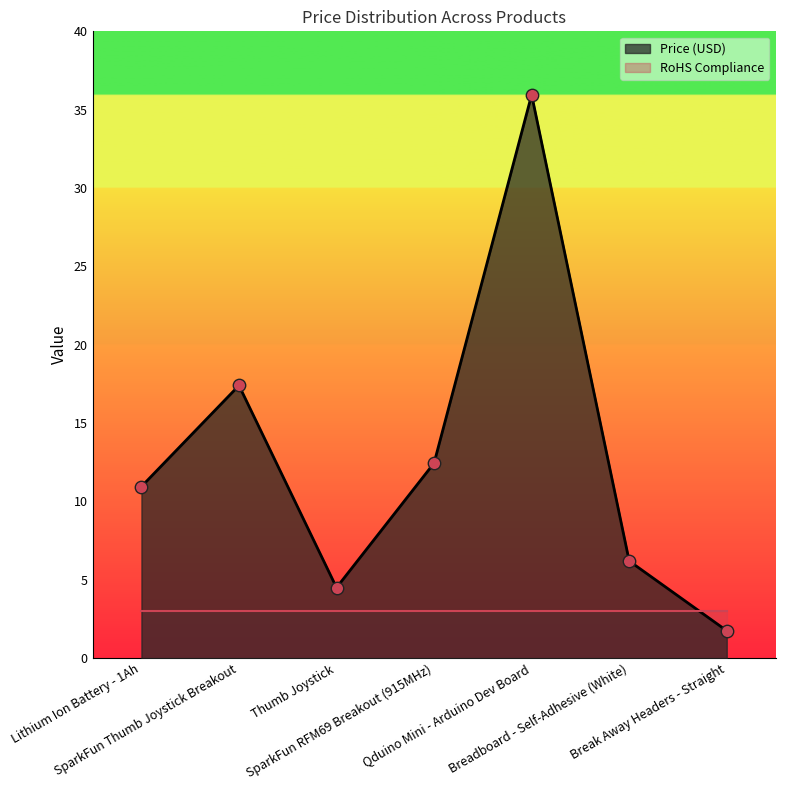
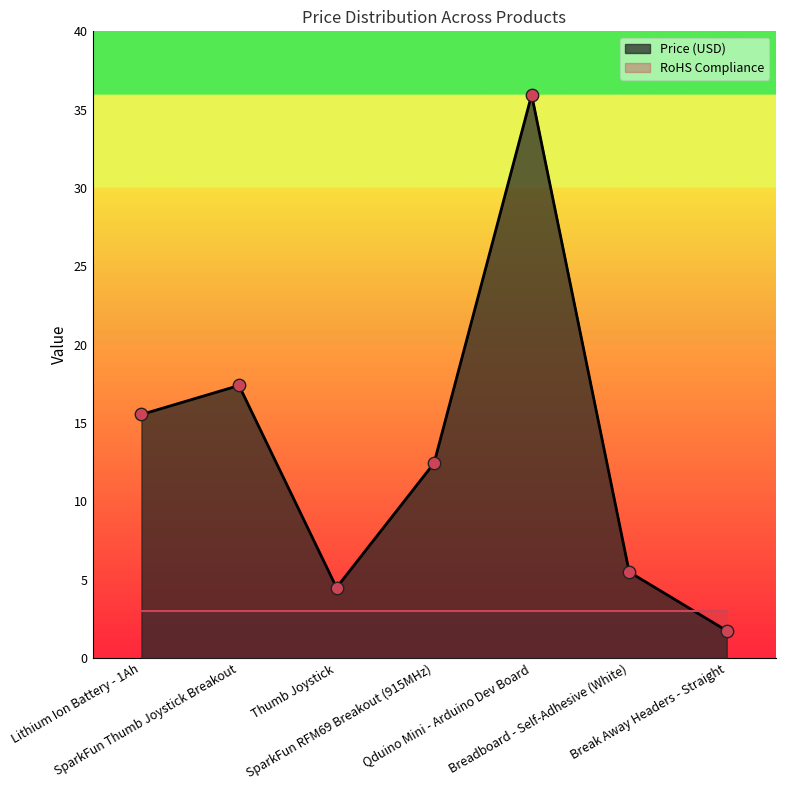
Price (USD), Lithium Ion Battery - 1Ah: 11.0 -> 15.6
Price (USD), Breadboard - Self-Adhesive (White): 6.2 -> 5.5
